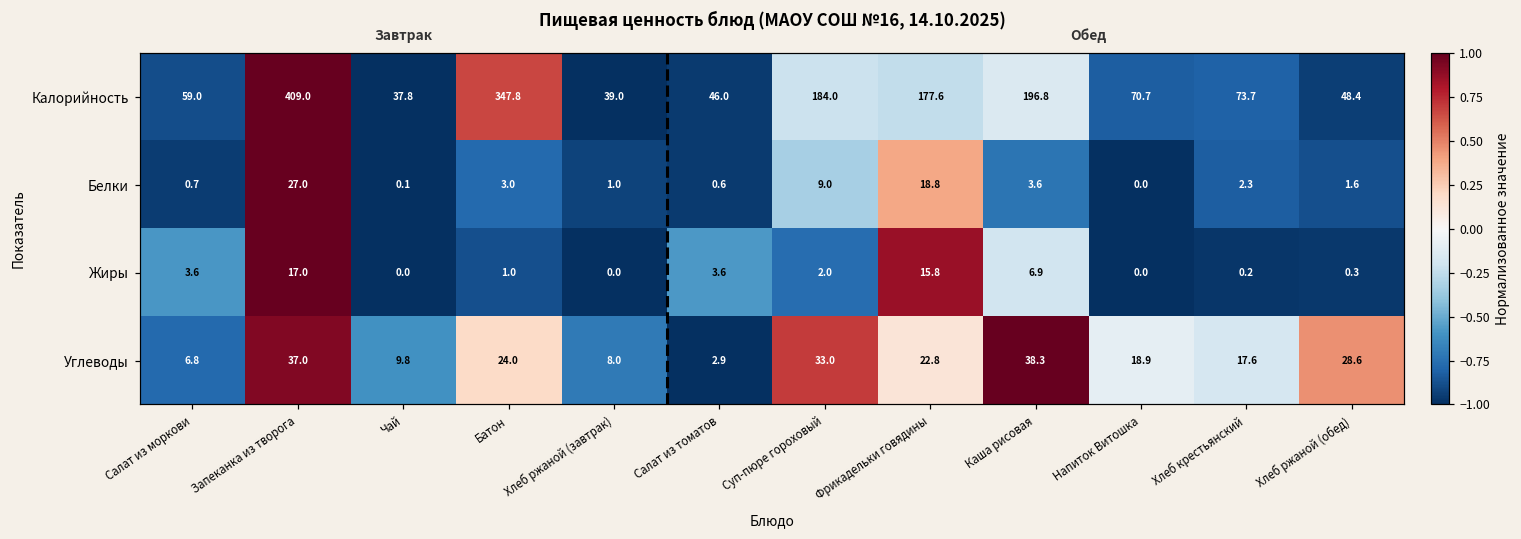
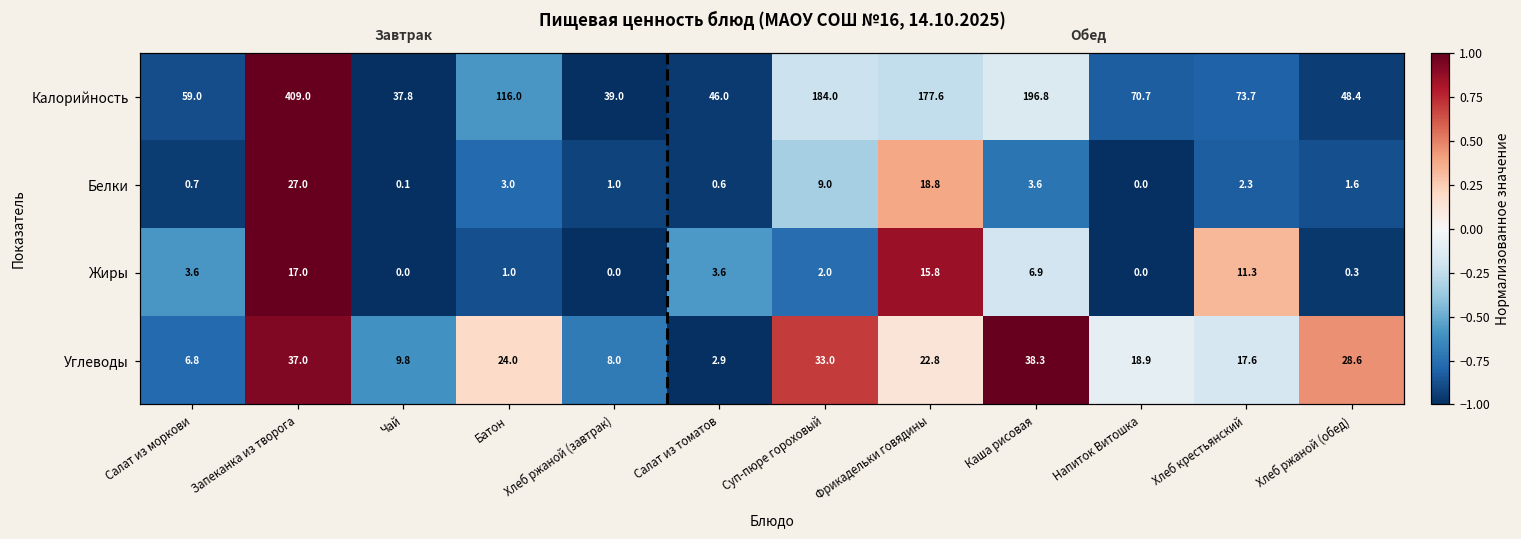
Калорийность, Батон: 347.8 -> 116.0
Жиры, Хлеб крестьянский: 0.2 -> 11.3
